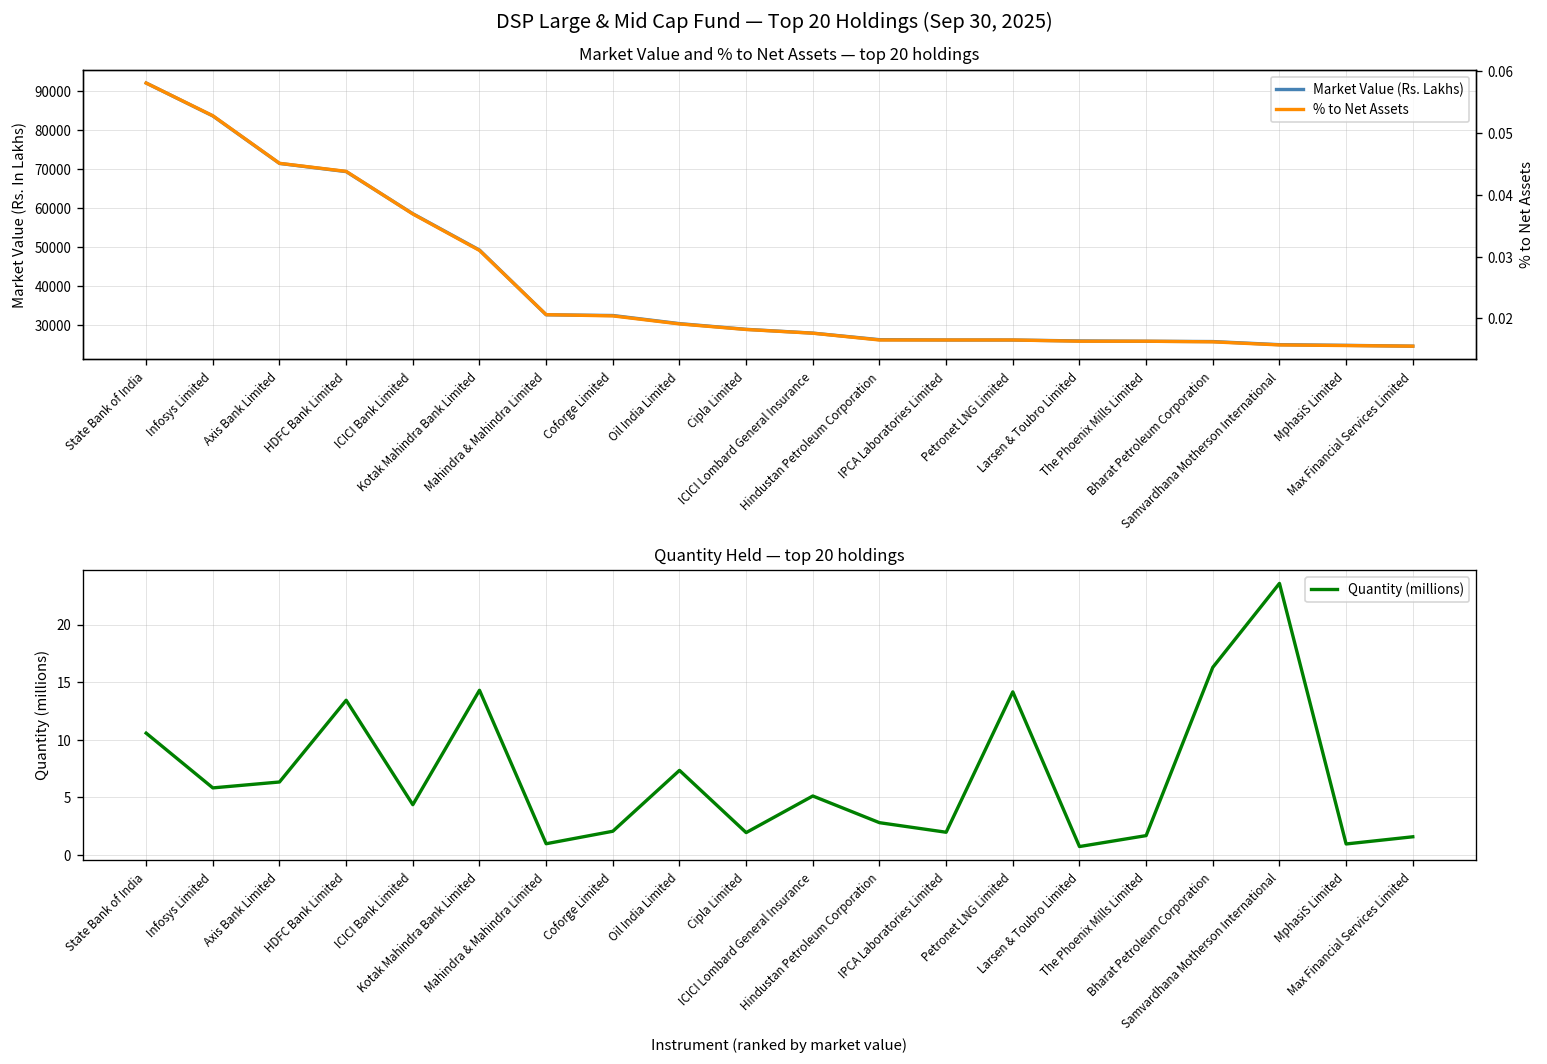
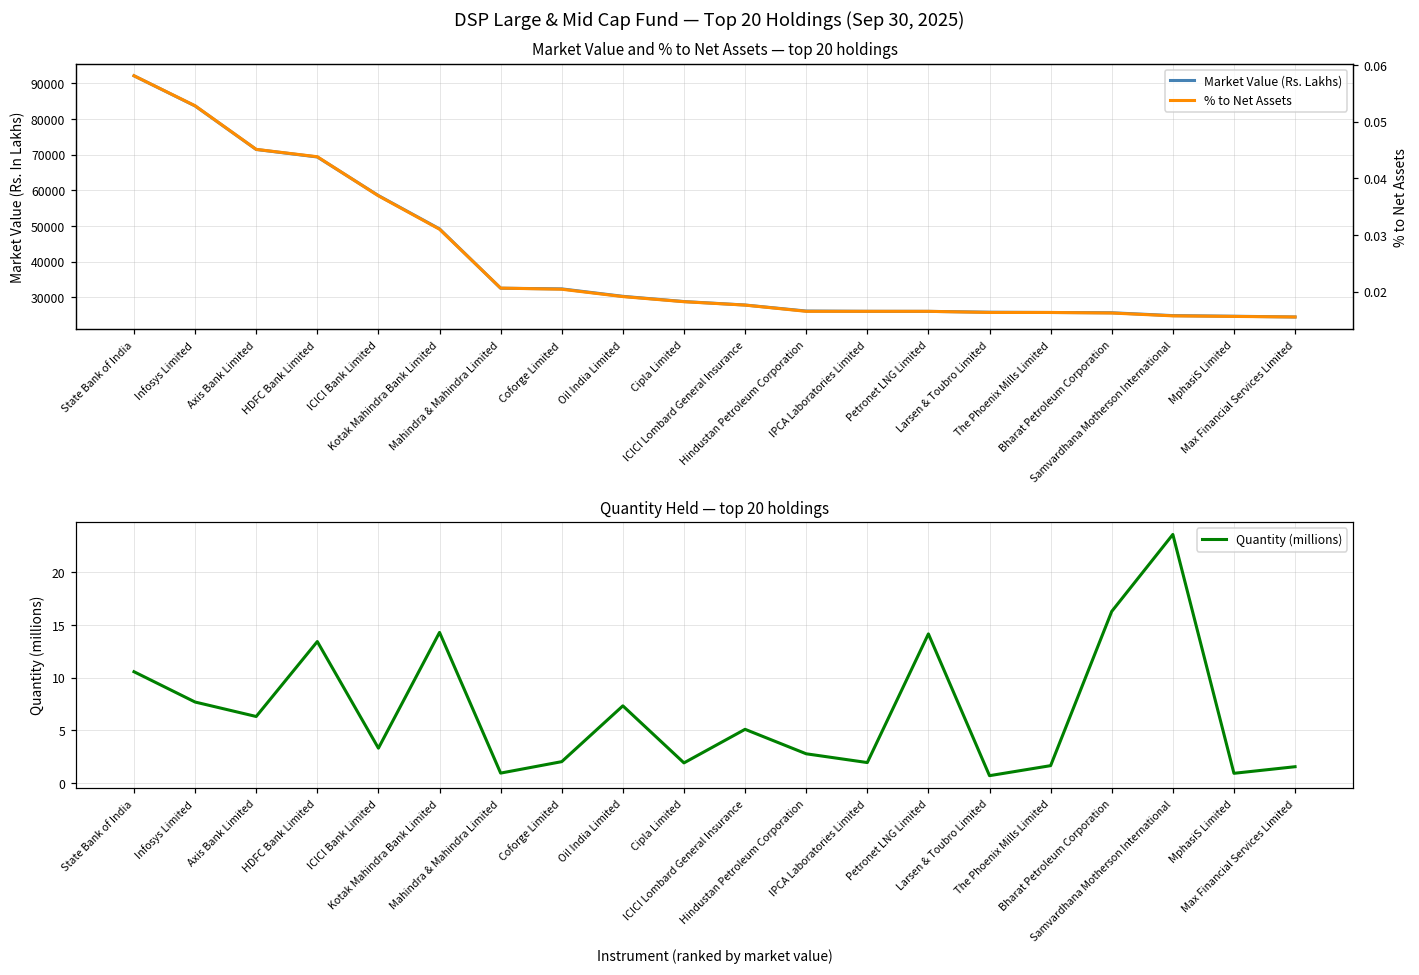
Quantity Held — top 20 holdings, Infosys Limited: 6 -> 8
Quantity Held — top 20 holdings, ICICI Bank Limited: 4 -> 3
